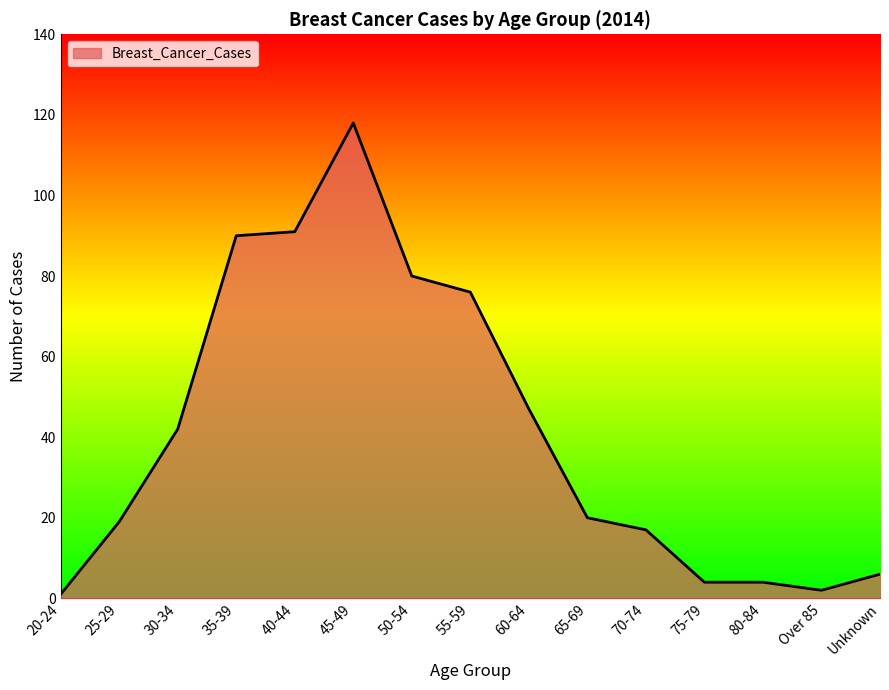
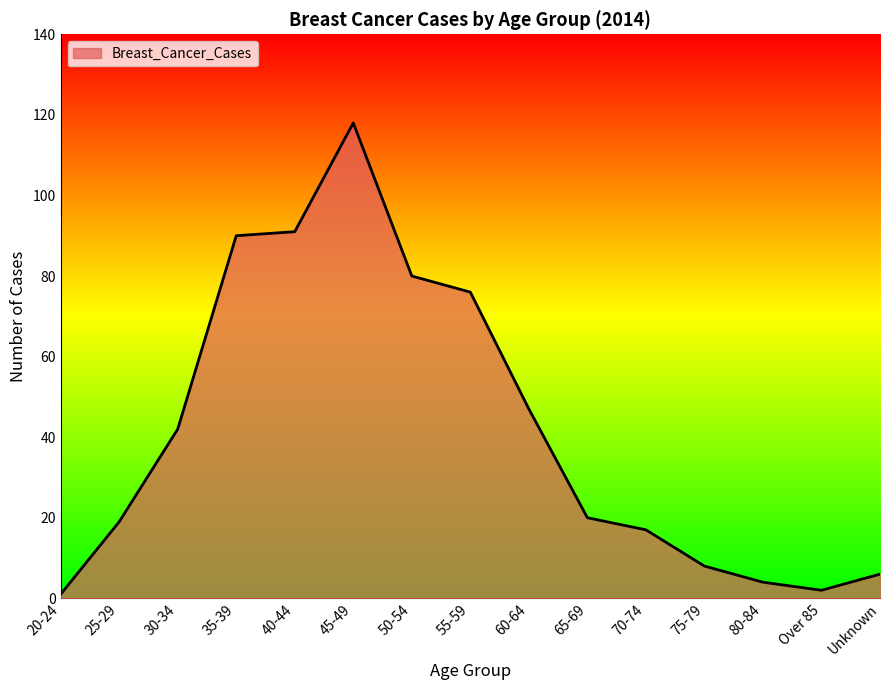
75-79: 4 -> 8
